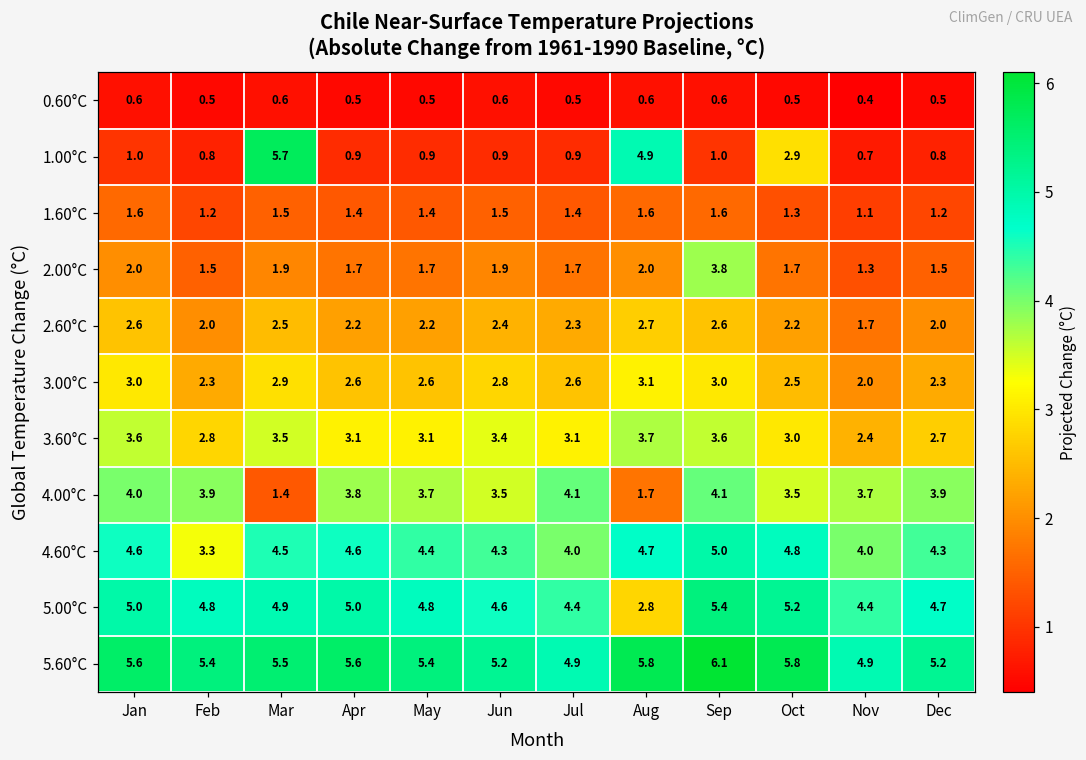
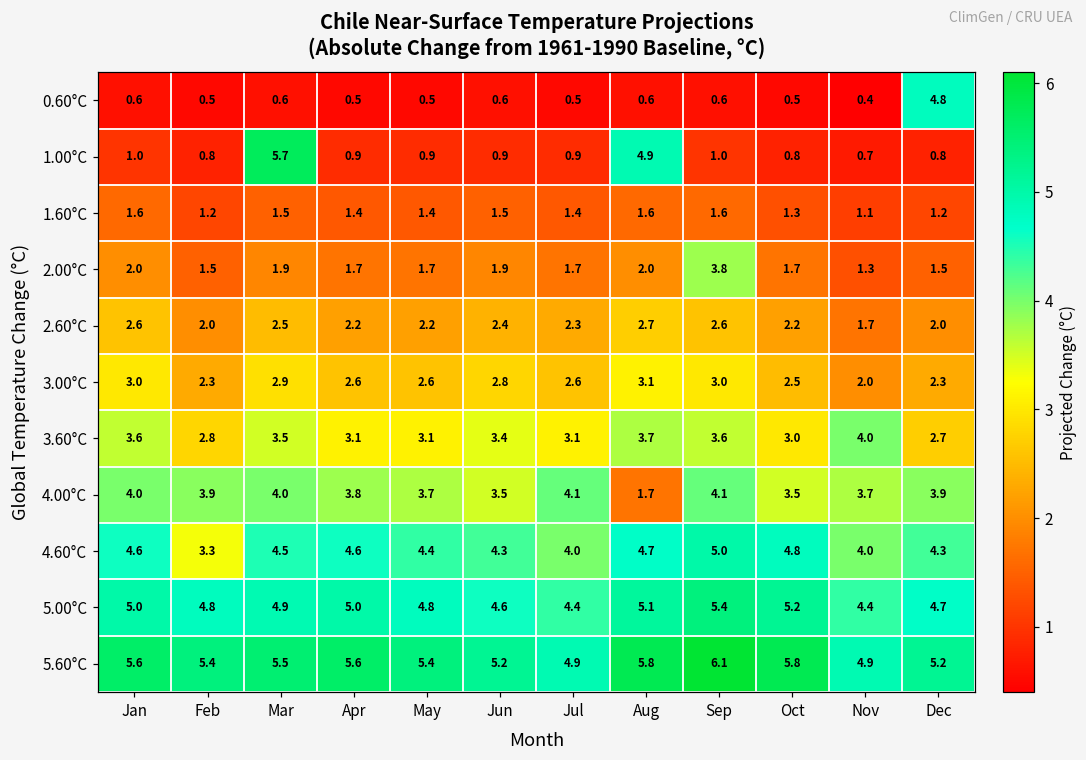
0.60°C, Dec: 0.5 -> 4.8
1.00°C, Oct: 2.9 -> 0.8
3.60°C, Nov: 2.4 -> 4.0
4.00°C, Mar: 1.4 -> 4.0
5.00°C, Aug: 2.8 -> 5.1
